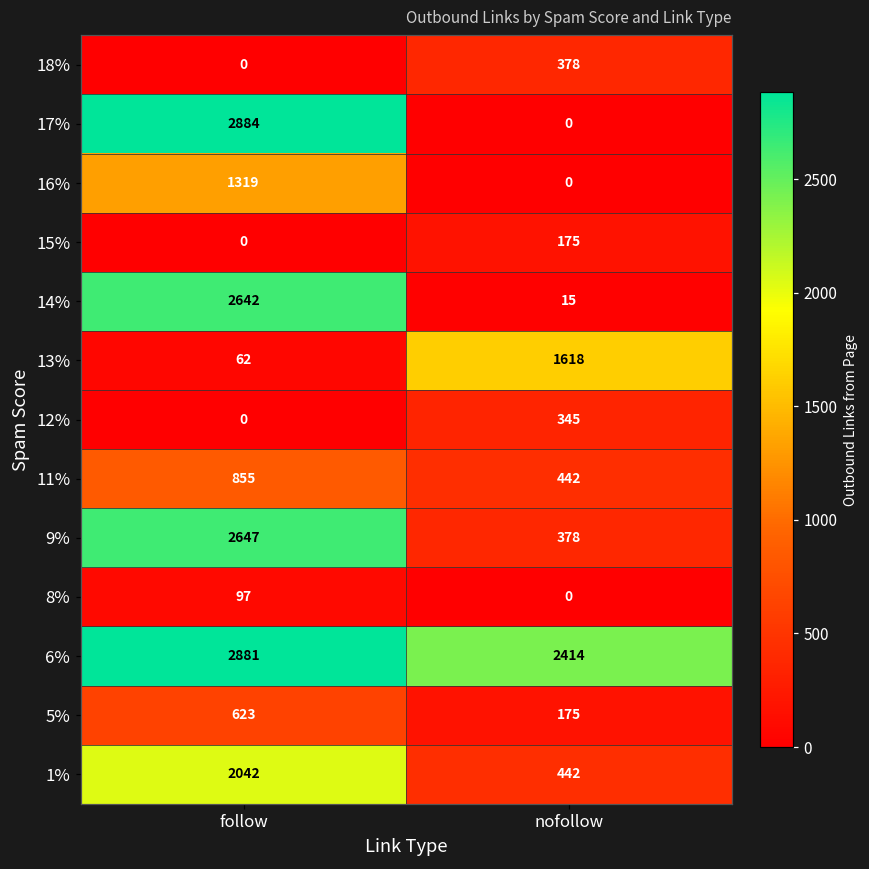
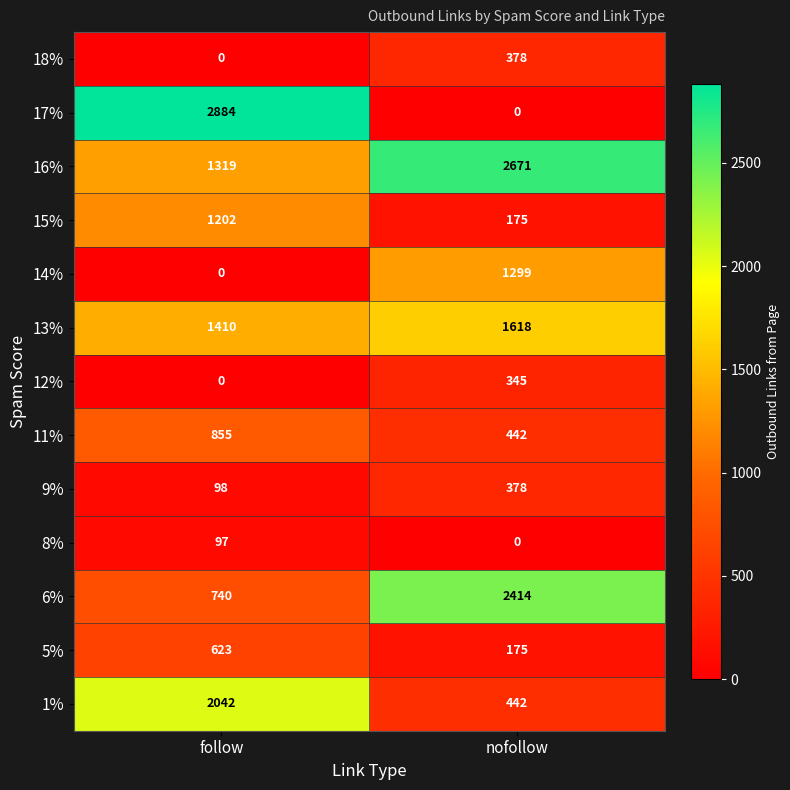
16%, nofollow: 0 -> 2671
15%, follow: 0 -> 1202
14%, follow: 2642 -> 0
14%, nofollow: 15 -> 1299
13%, follow: 62 -> 1410
9%, follow: 2647 -> 98
6%, follow: 2881 -> 740
